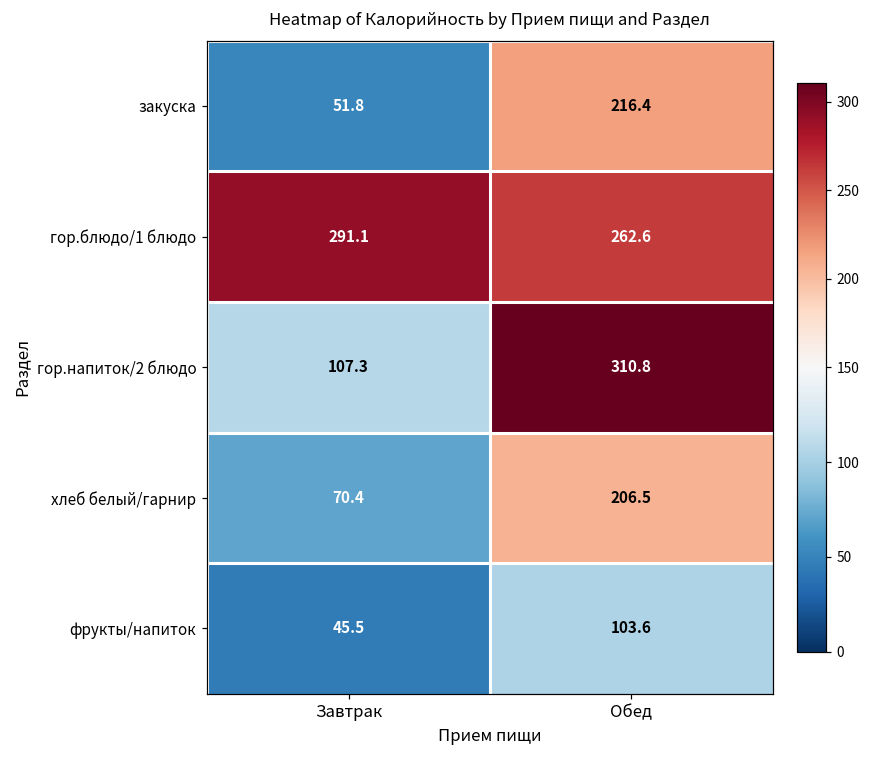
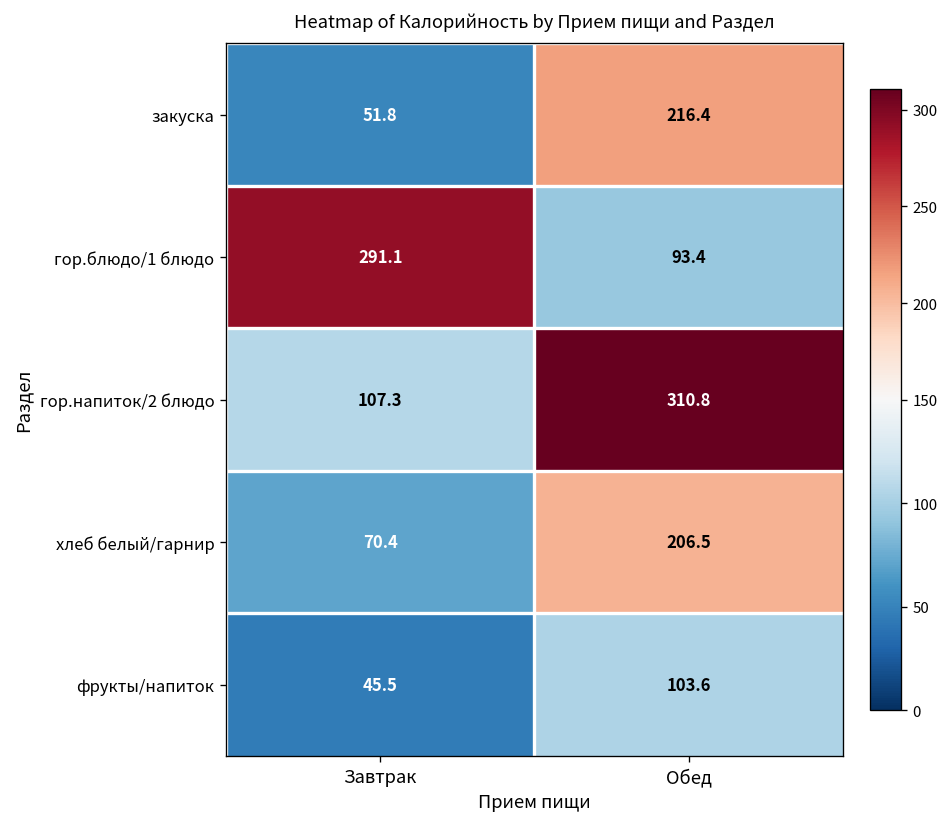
гор.блюдо/1 блюдо, Обед: 262.6 -> 93.4
